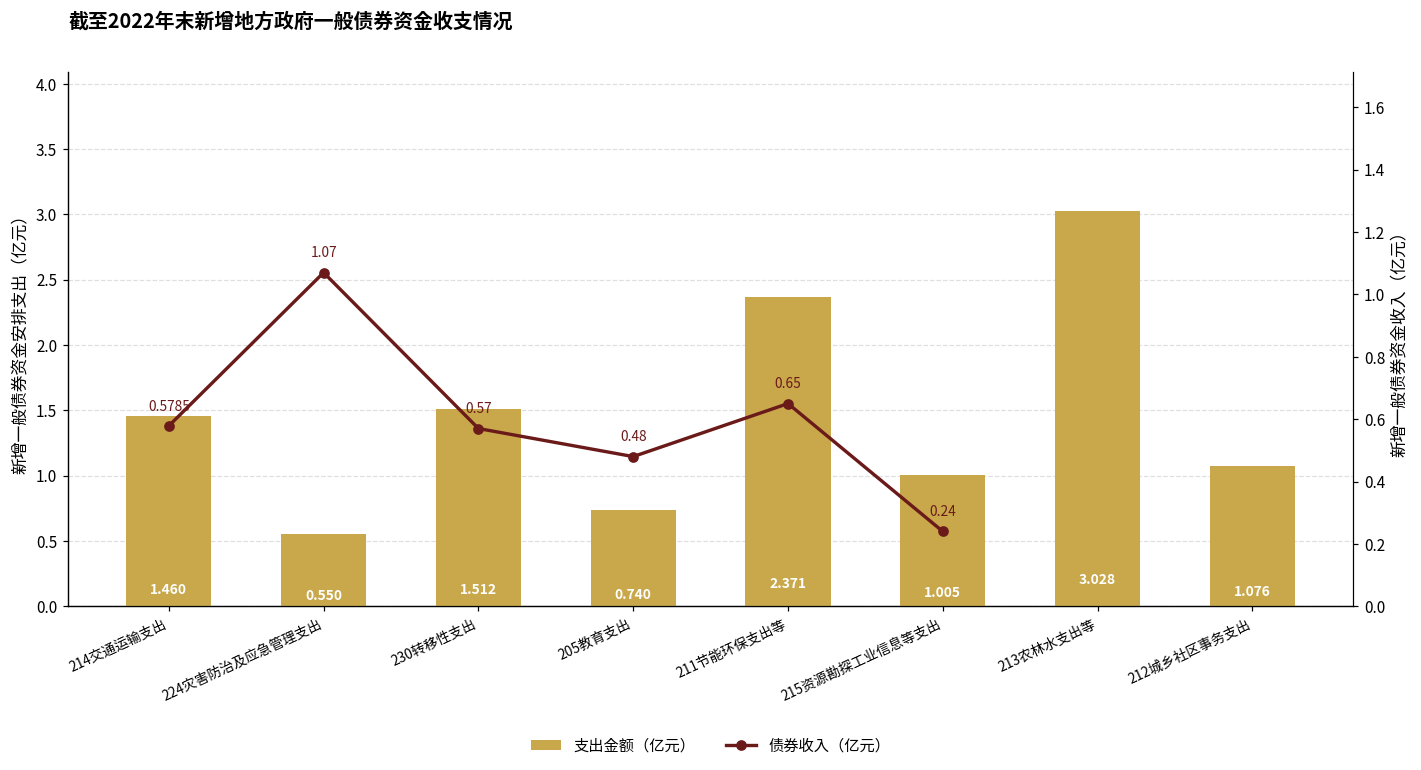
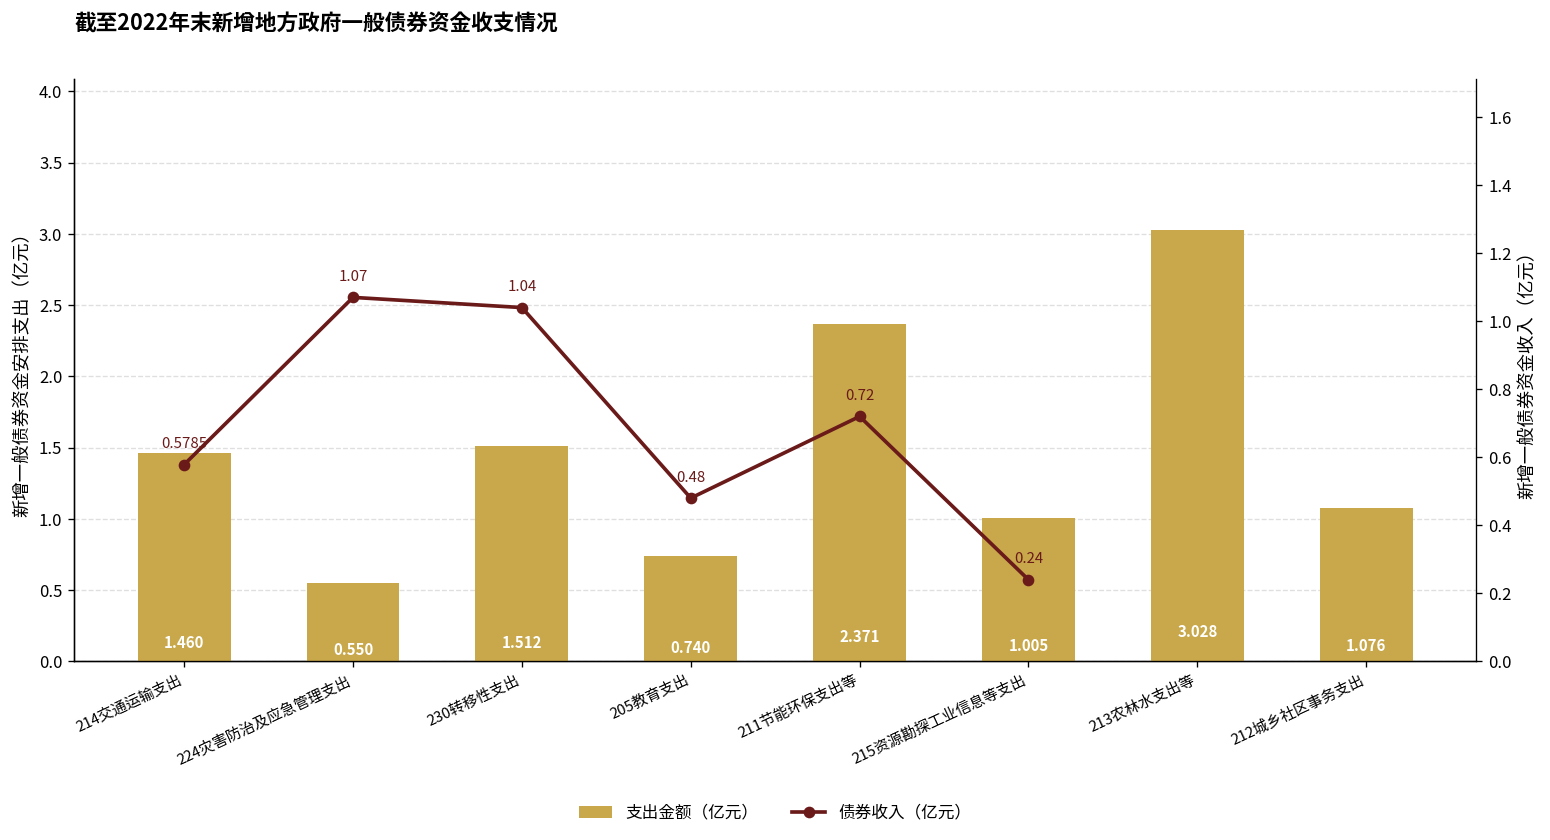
债券收入（亿元）, 230转移性支出: 0.57 -> 1.04
债券收入（亿元）, 211节能环保支出等: 0.65 -> 0.72
